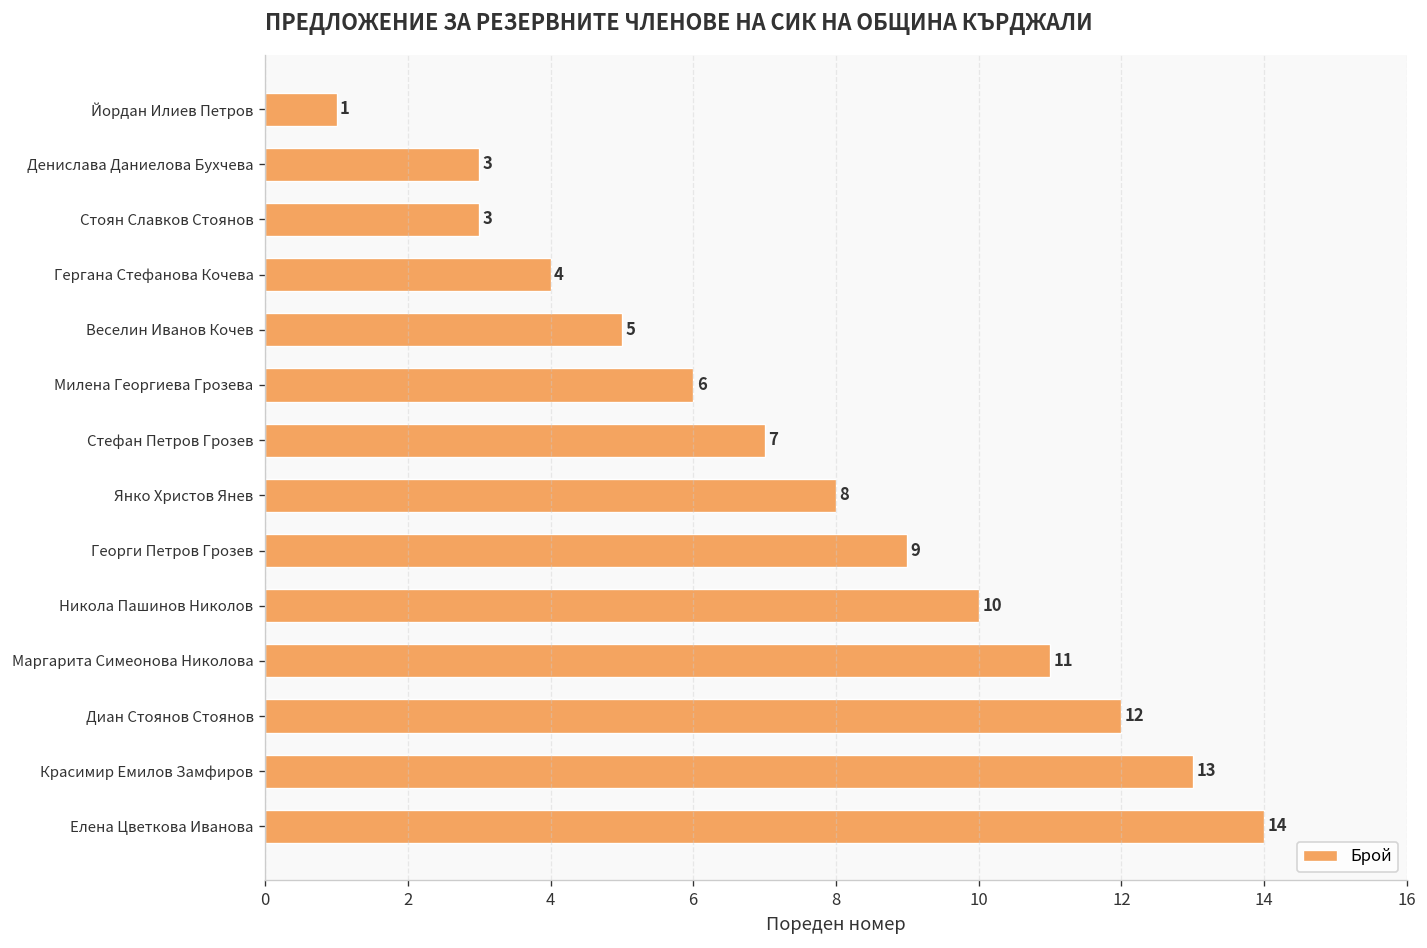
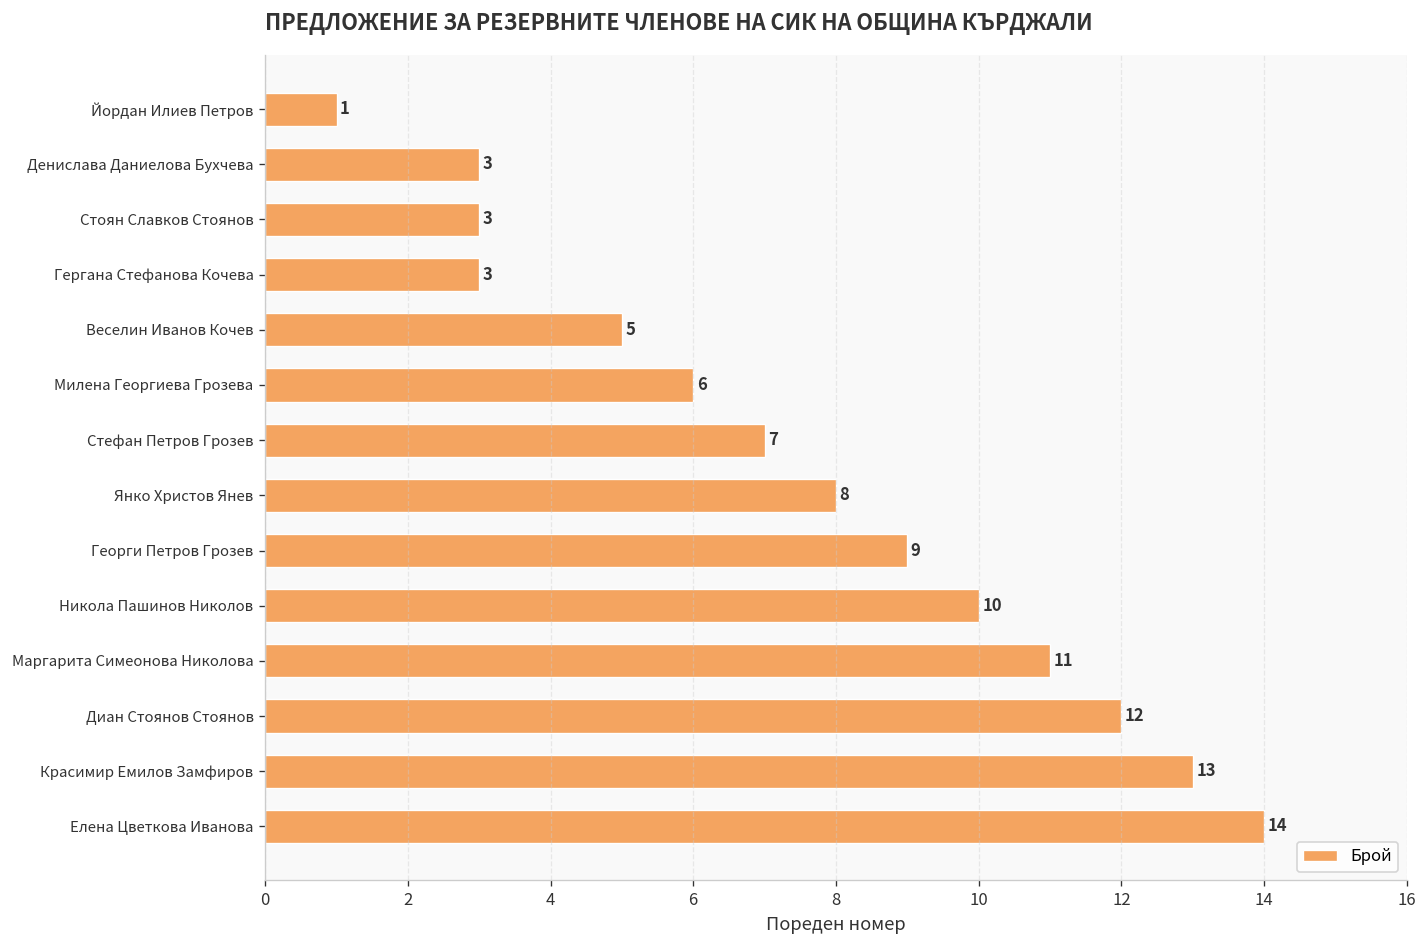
Гергана Стефанова Кочева: 4 -> 3
